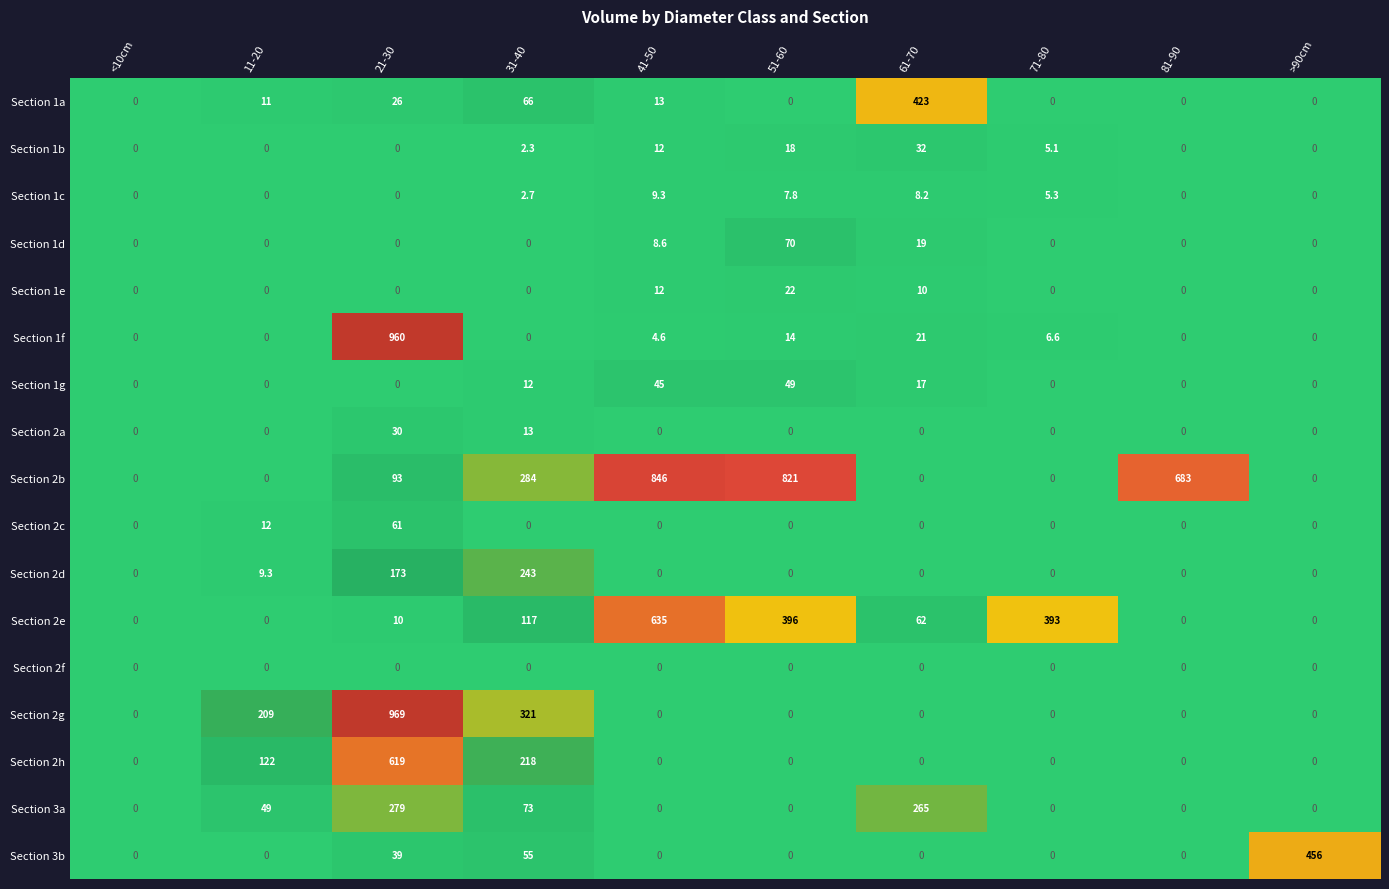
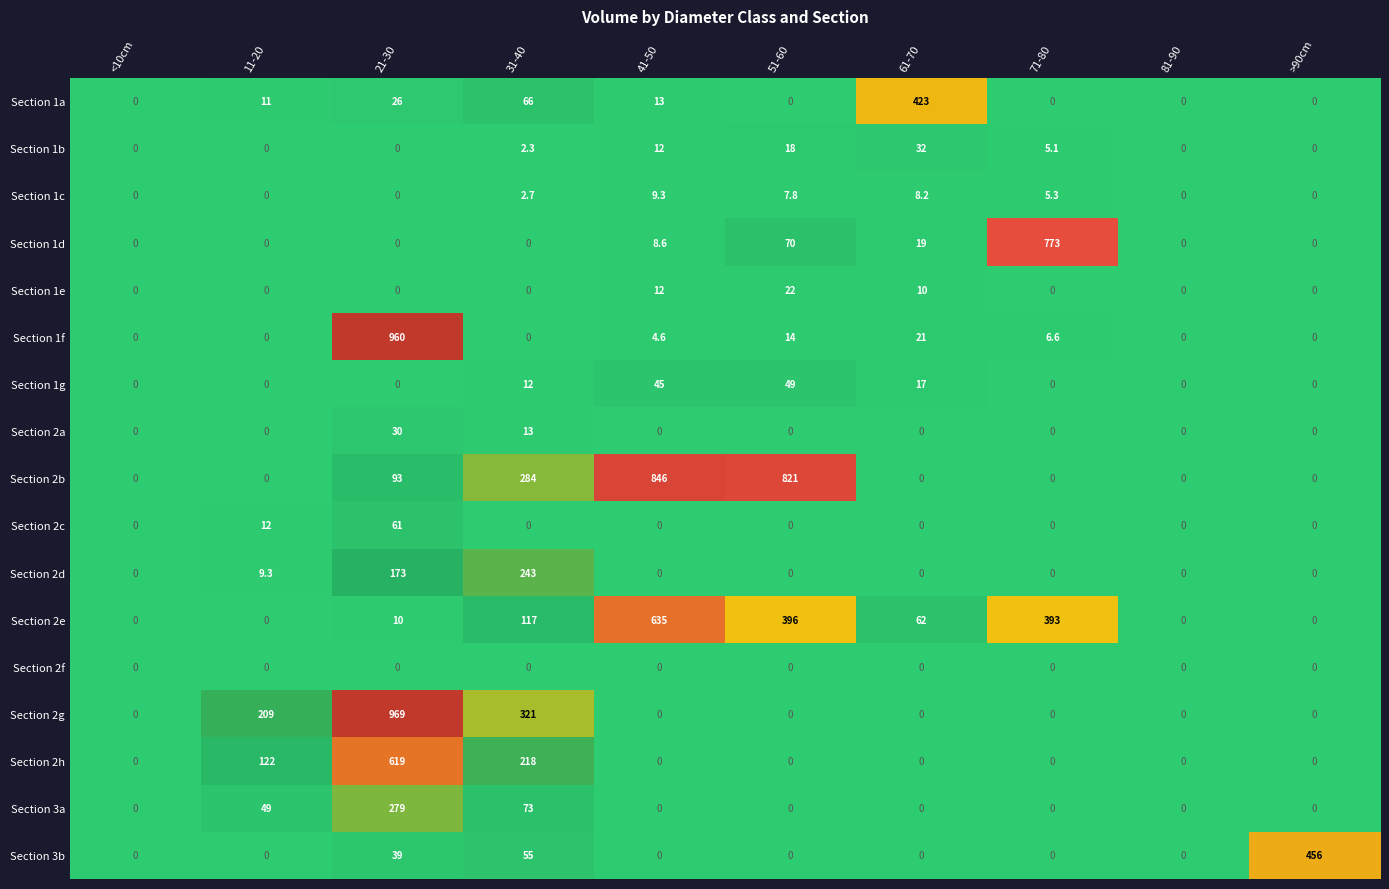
Section 1d, 71-80: 0 -> 773
Section 2b, 81-90: 683 -> 0
Section 3a, 61-70: 265 -> 0
